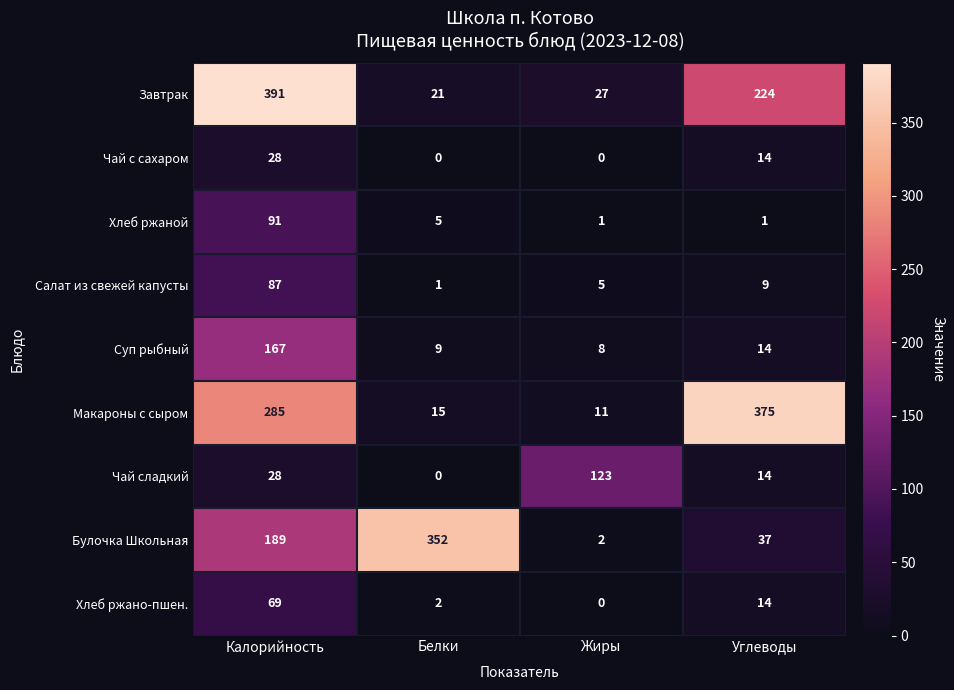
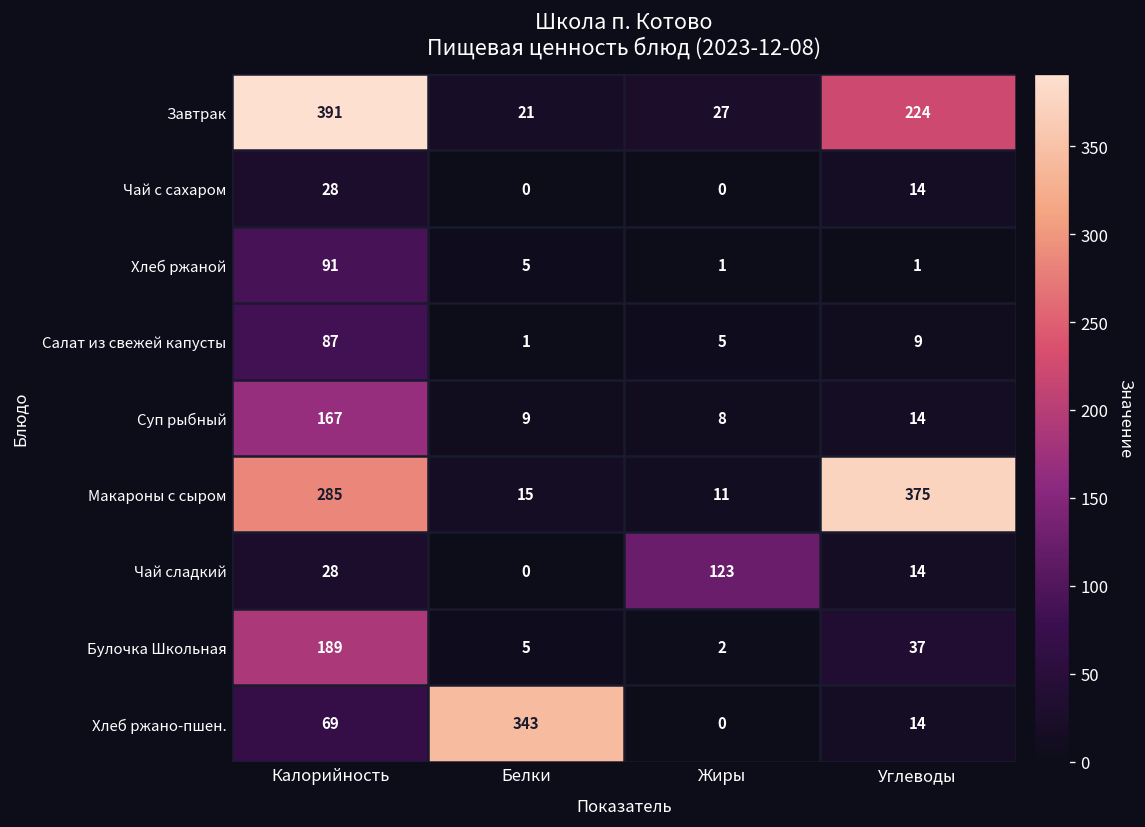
Булочка Школьная, Белки: 352 -> 5
Хлеб ржано-пшен., Белки: 2 -> 343
